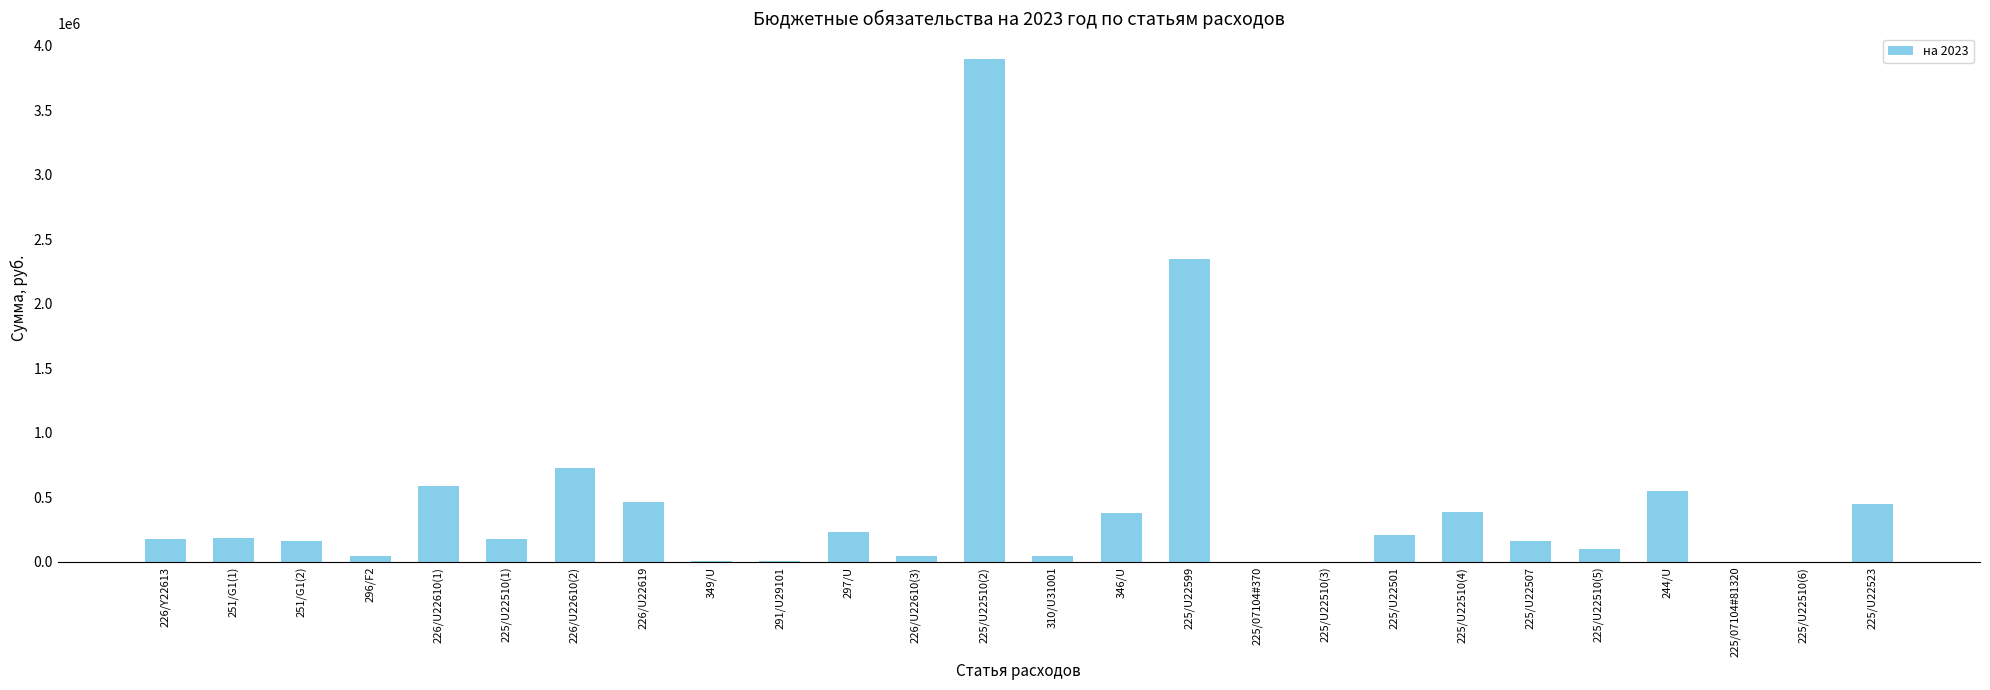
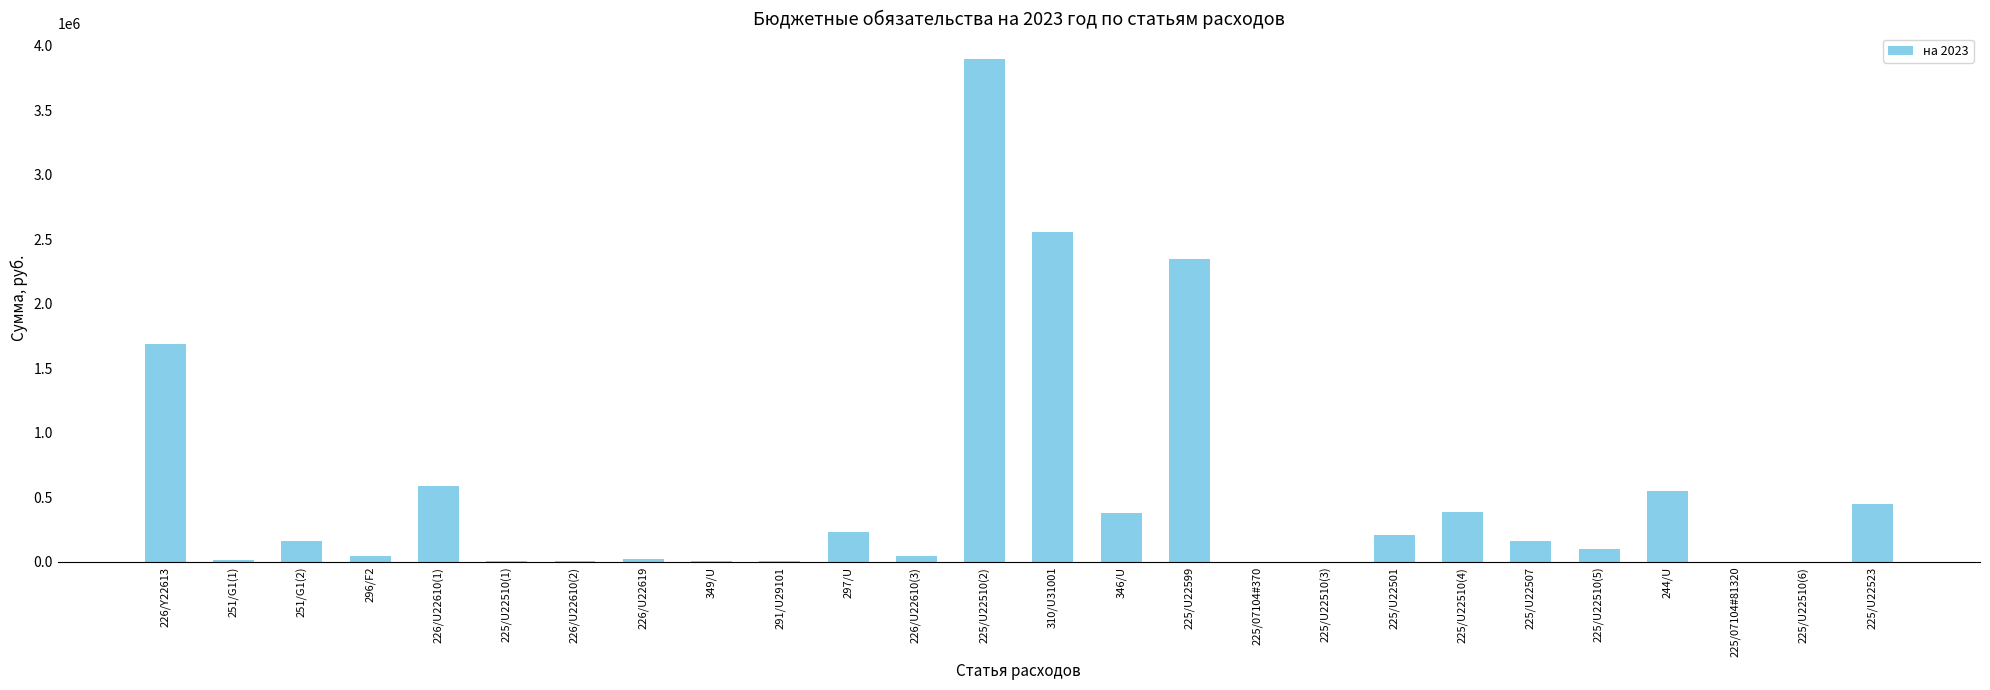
226/Y22613: 180000 -> 1690000
251/G1(1): 190000 -> 10000
225/U22510(1): 180000 -> 10000
226/U22610(2): 730000 -> 10000
226/U22619: 460000 -> 20000
310/U31001: 50000 -> 2560000
